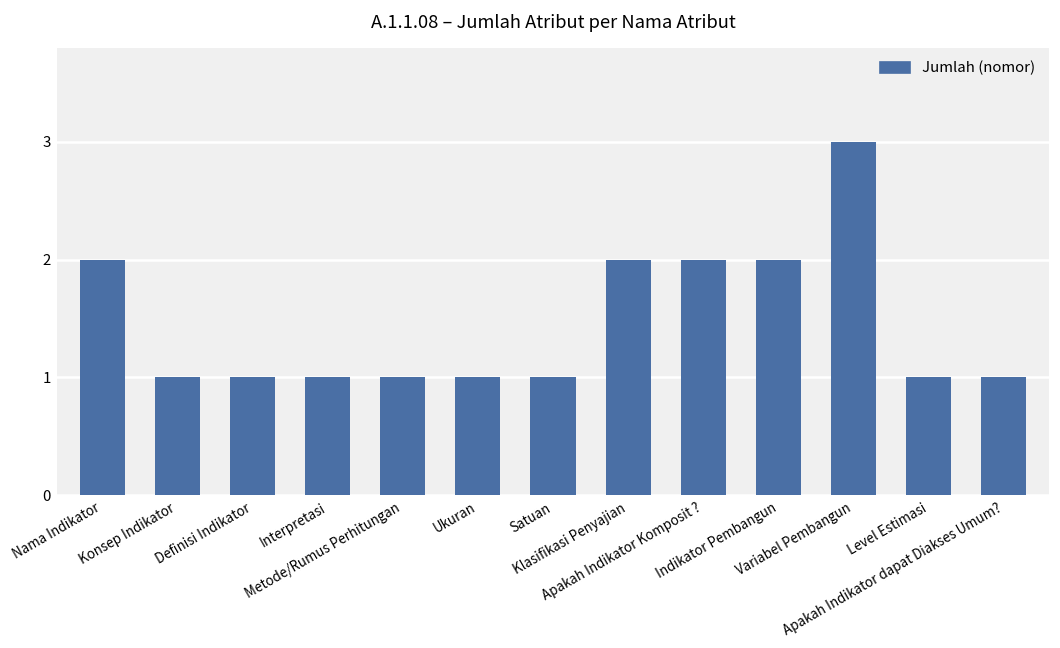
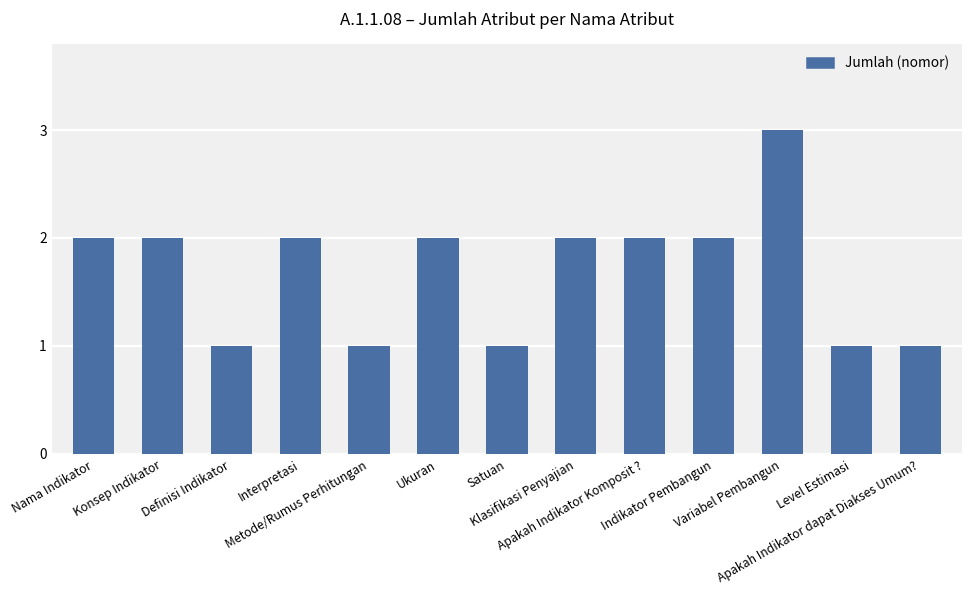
Konsep Indikator: 1 -> 2
Interpretasi: 1 -> 2
Ukuran: 1 -> 2
